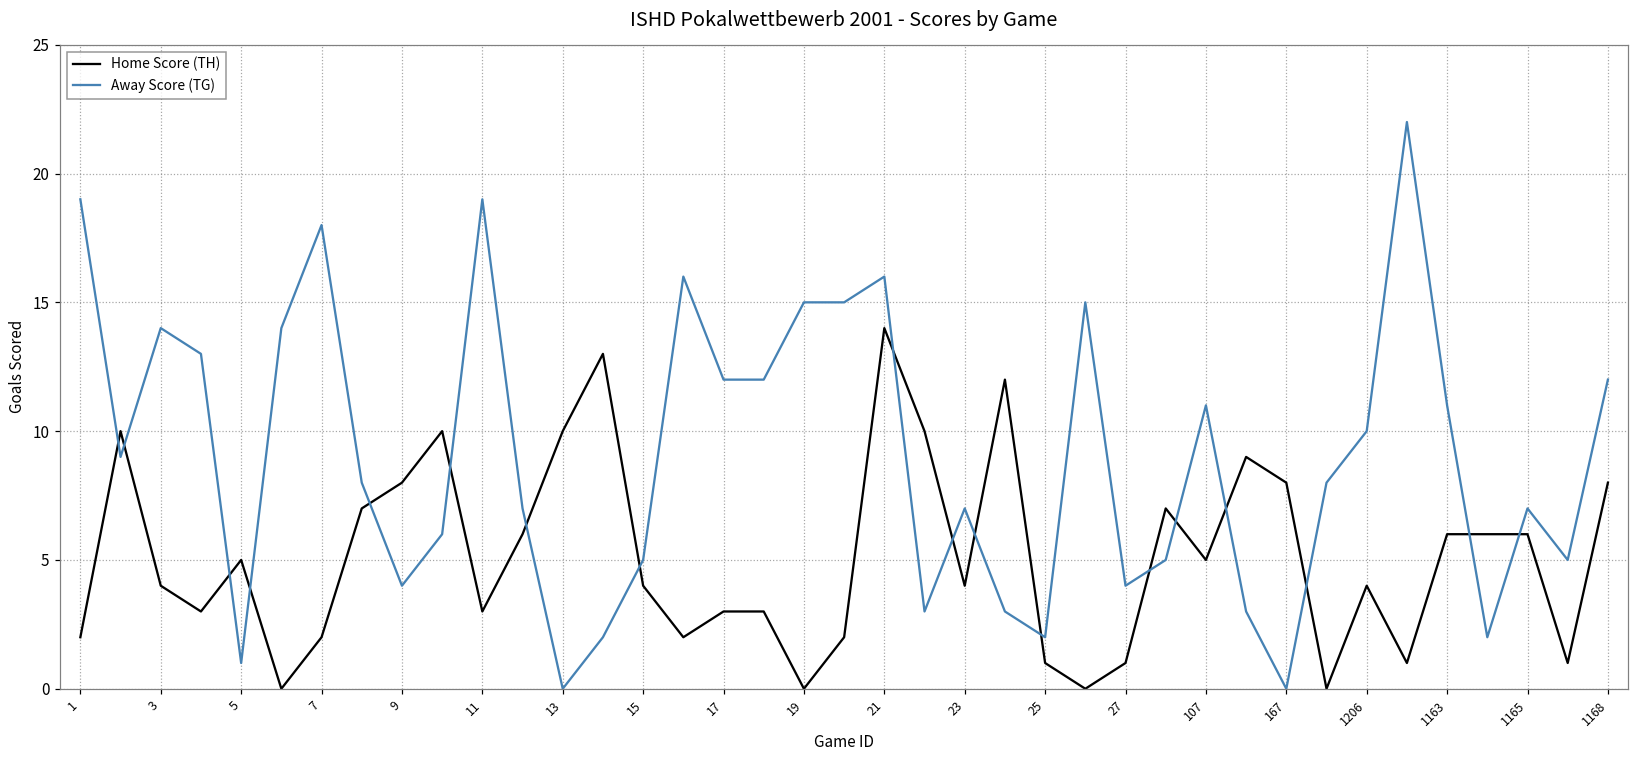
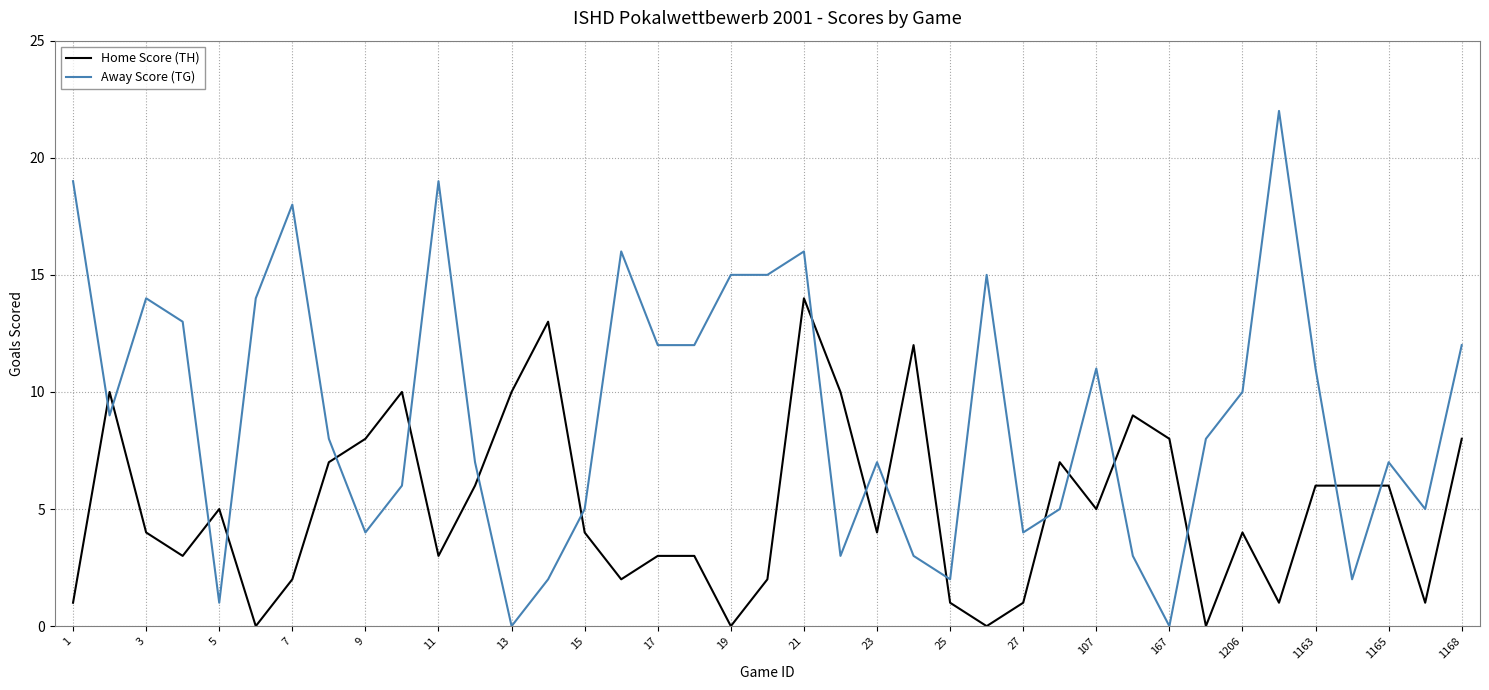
Home Score (TH), 1: 2 -> 1
